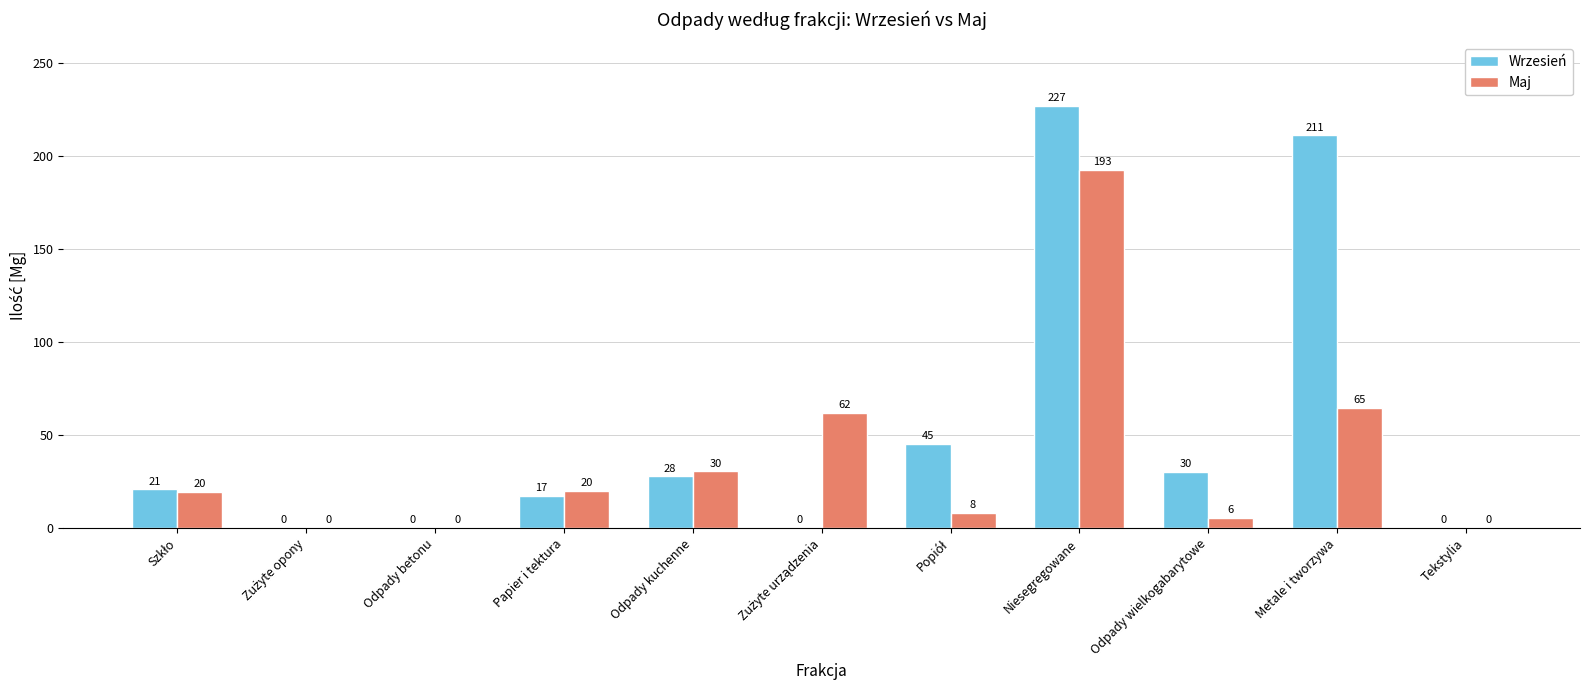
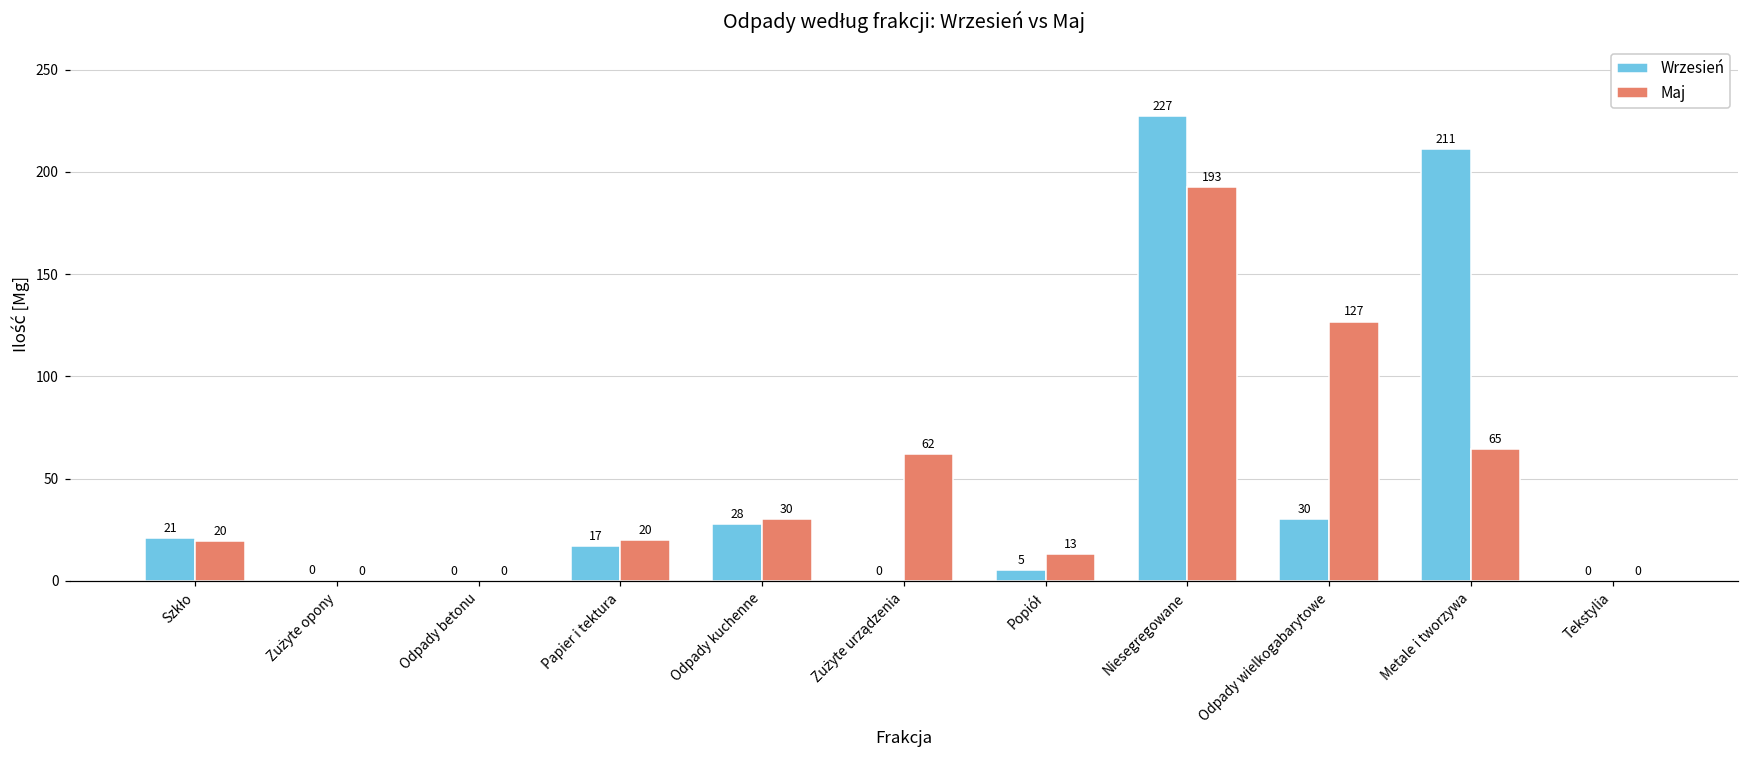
Wrzesień, Popiół: 45 -> 5
Maj, Popiół: 8 -> 13
Maj, Odpady wielkogabarytowe: 6 -> 127
